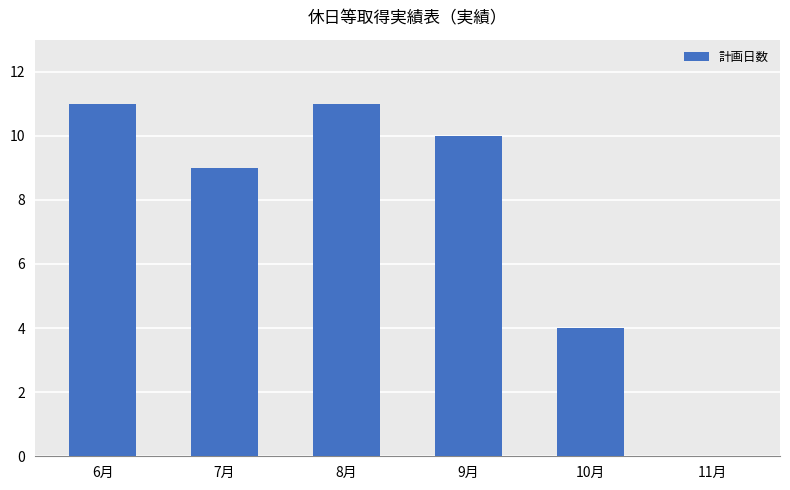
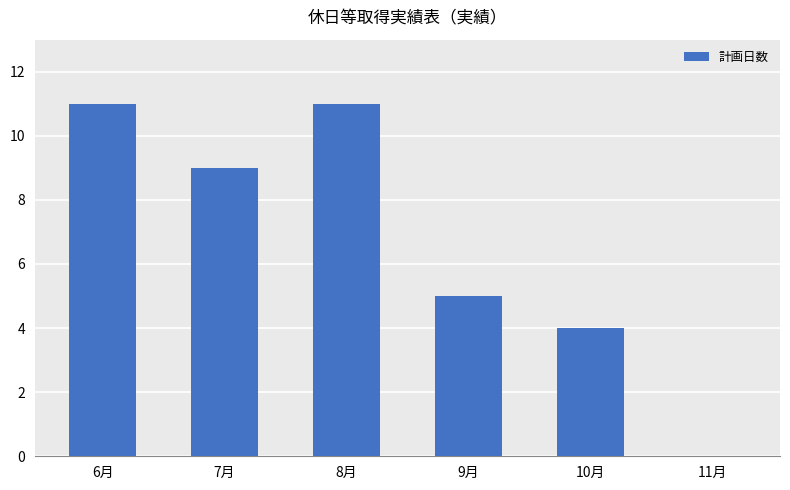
9月: 10 -> 5
